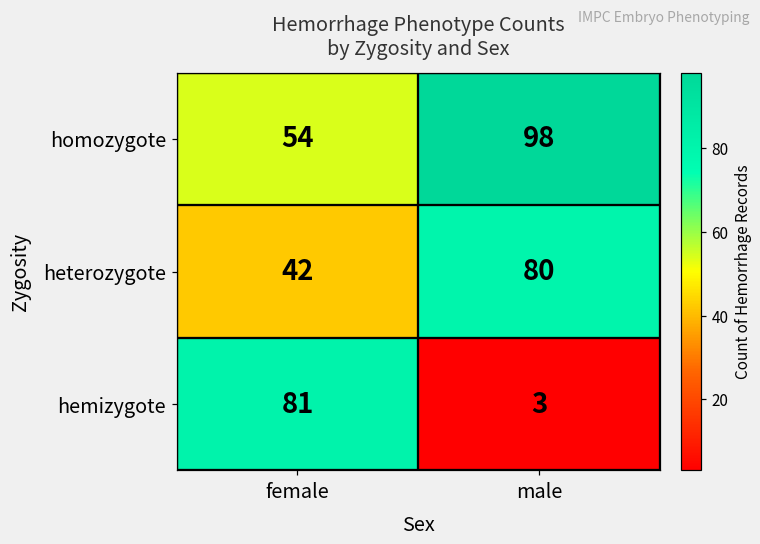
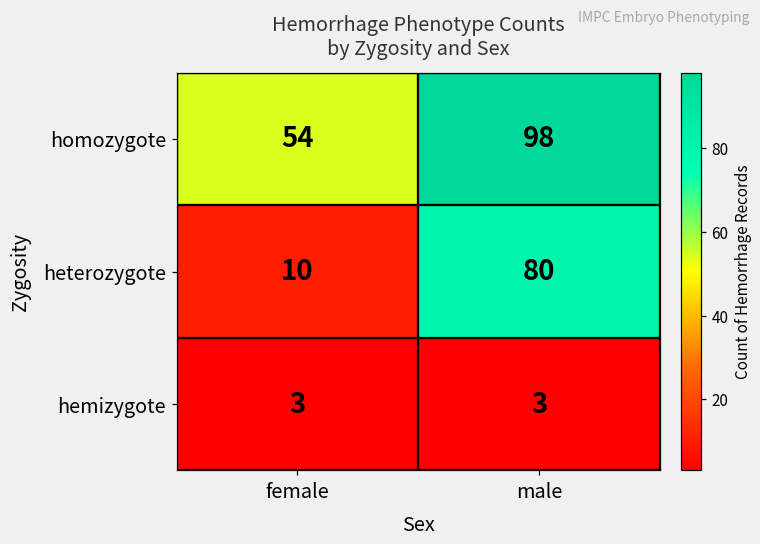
heterozygote, female: 42 -> 10
hemizygote, female: 81 -> 3
